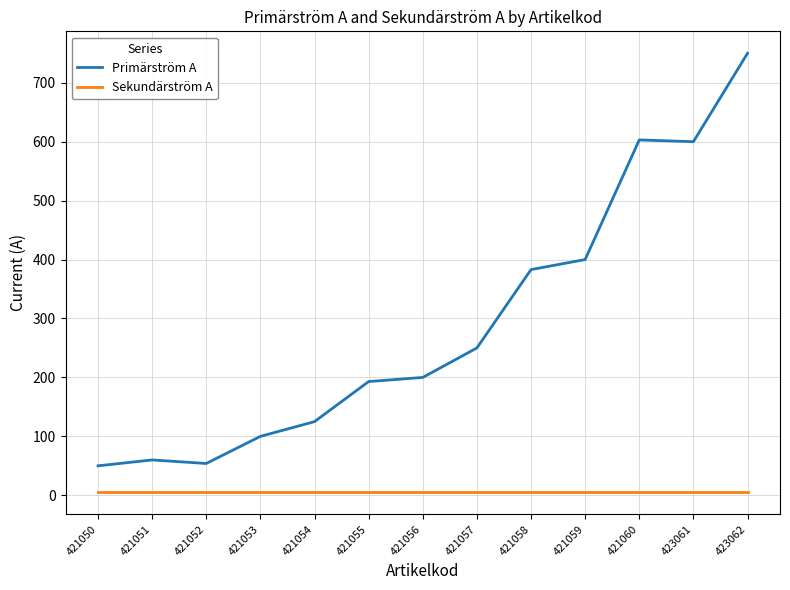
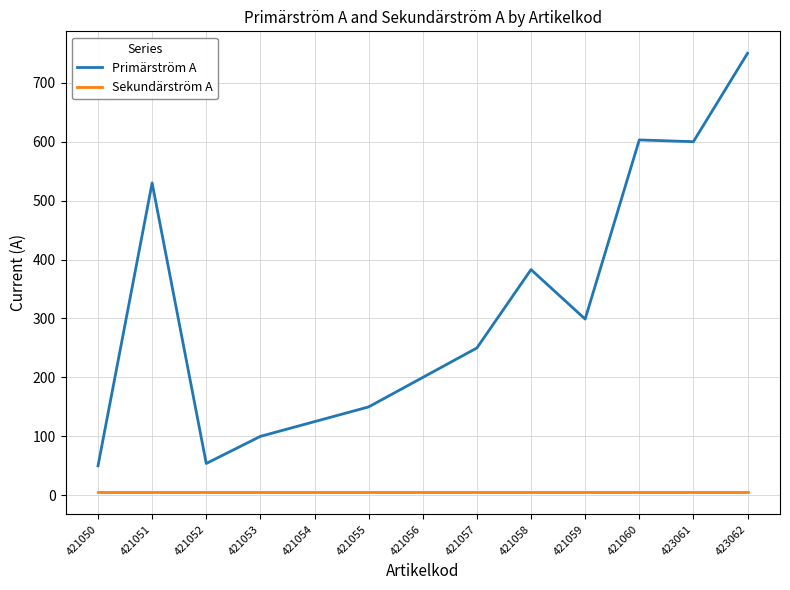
Primärström A, 421051: 60 -> 530
Primärström A, 421055: 190 -> 150
Primärström A, 421059: 400 -> 300
